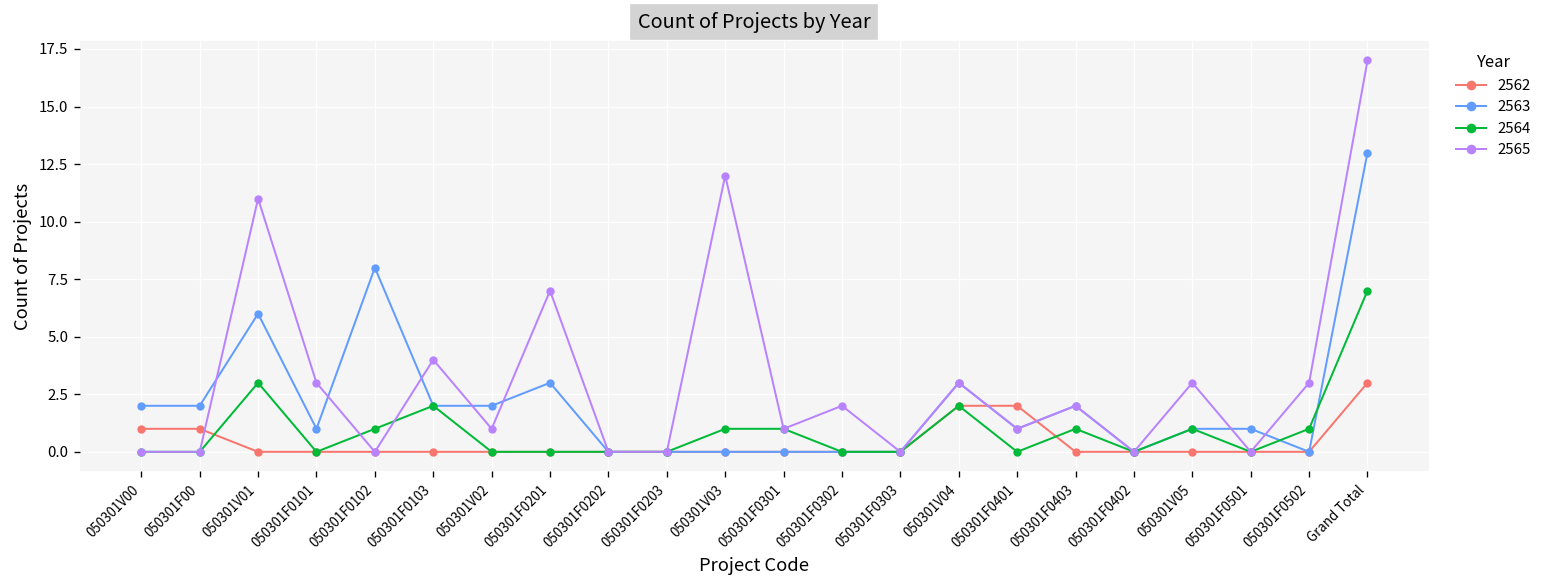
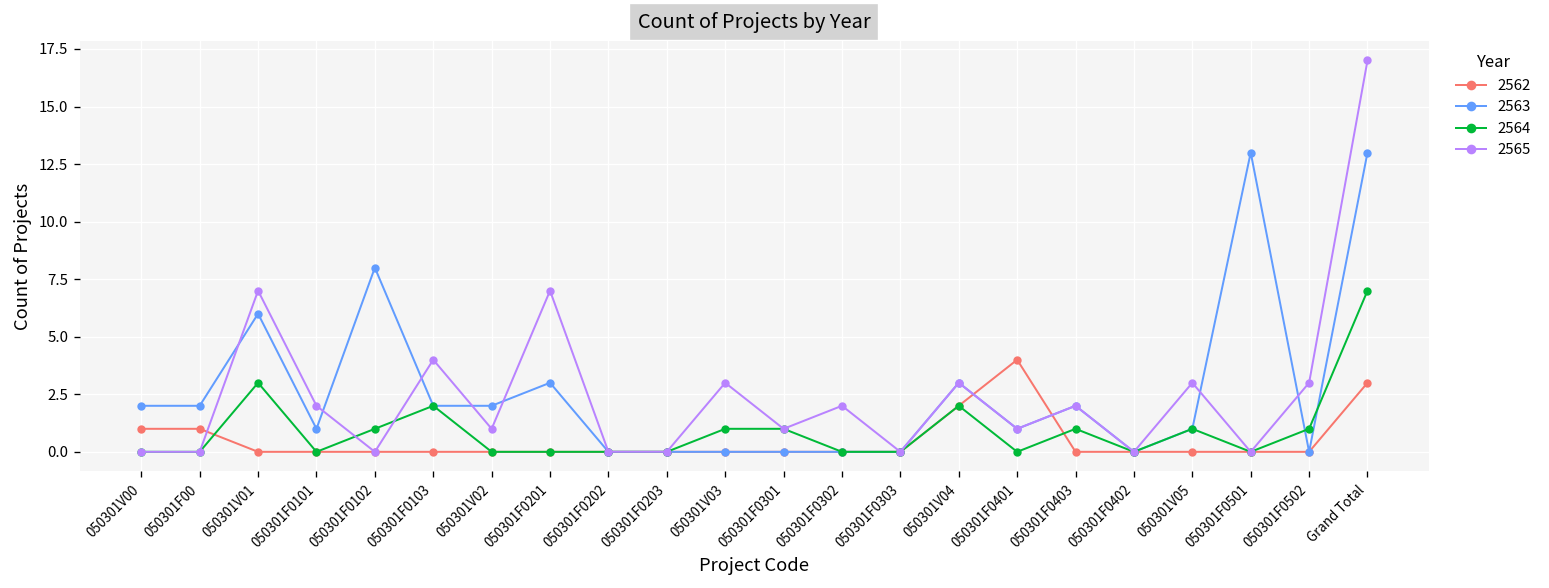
2565, 050301V01: 11 -> 7
2565, 050301F0101: 3 -> 2
2565, 050301V03: 12 -> 3
2562, 050301F0401: 2 -> 4
2563, 050301F0501: 1 -> 13
